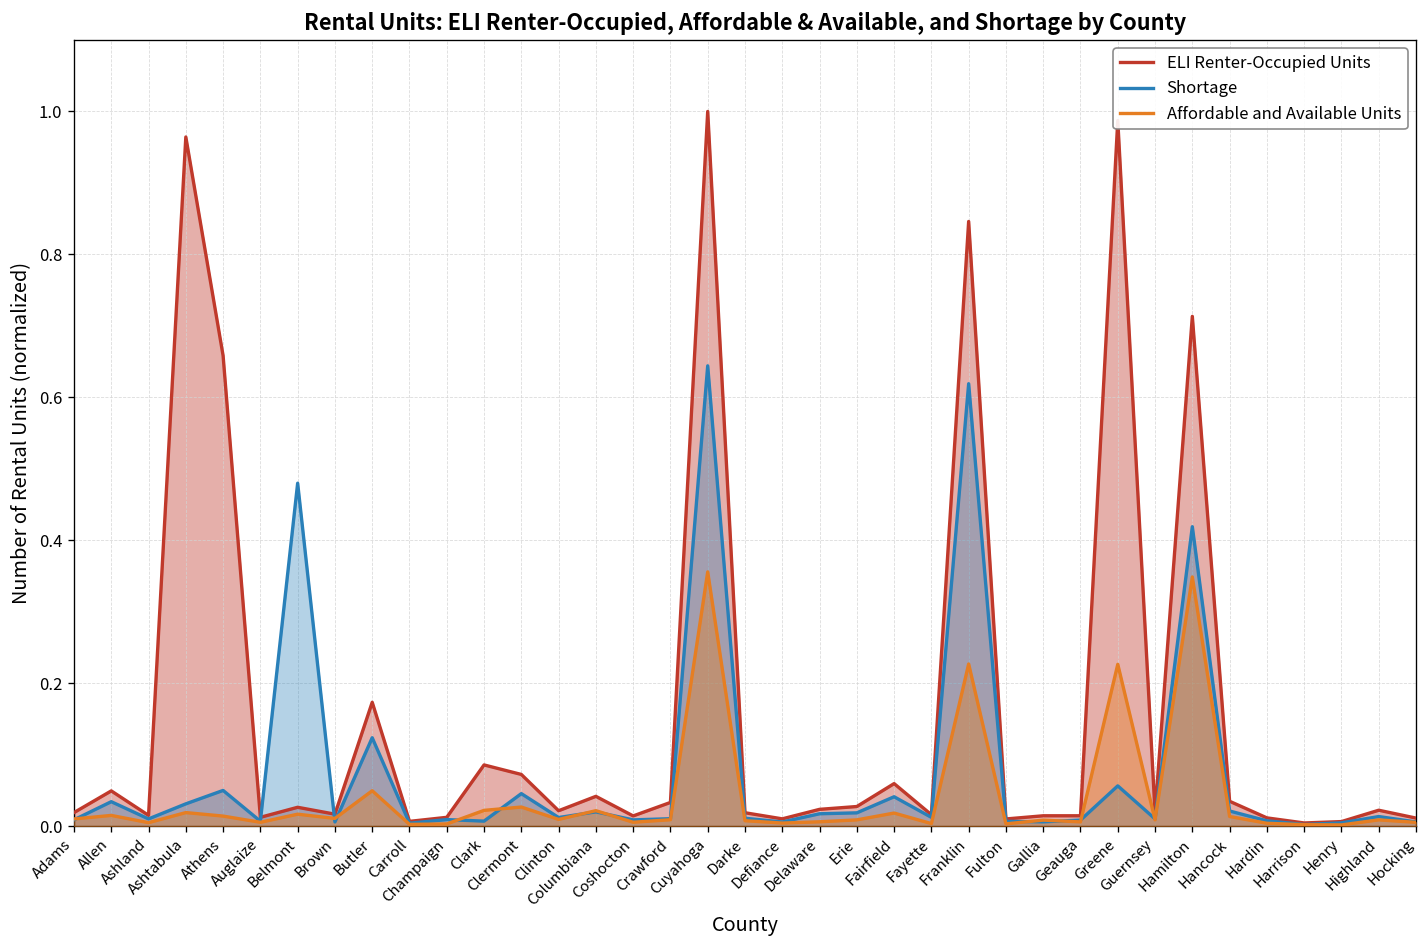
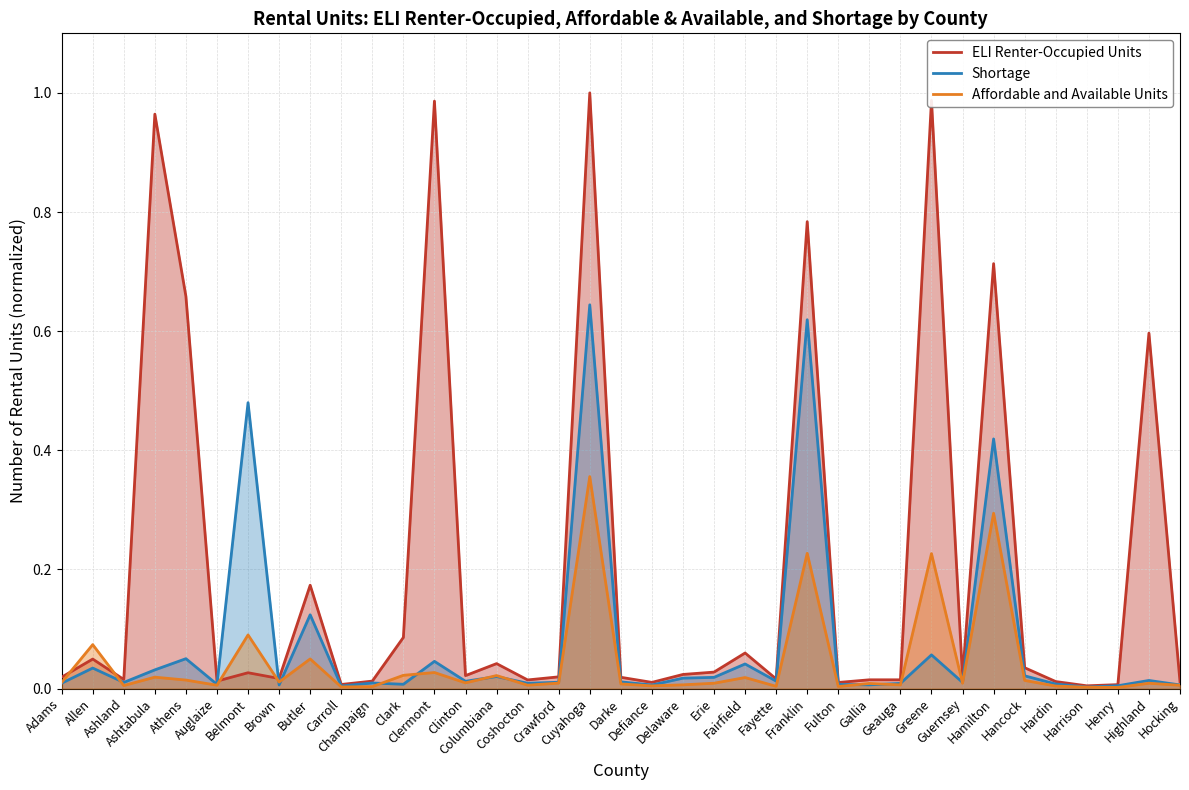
Affordable and Available Units, Allen: 0.02 -> 0.07
Affordable and Available Units, Belmont: 0.02 -> 0.09
ELI Renter-Occupied Units, Clermont: 0.07 -> 0.99
ELI Renter-Occupied Units, Crawford: 0.03 -> 0.02
ELI Renter-Occupied Units, Franklin: 0.85 -> 0.78
Affordable and Available Units, Hamilton: 0.35 -> 0.29
ELI Renter-Occupied Units, Highland: 0.02 -> 0.60
